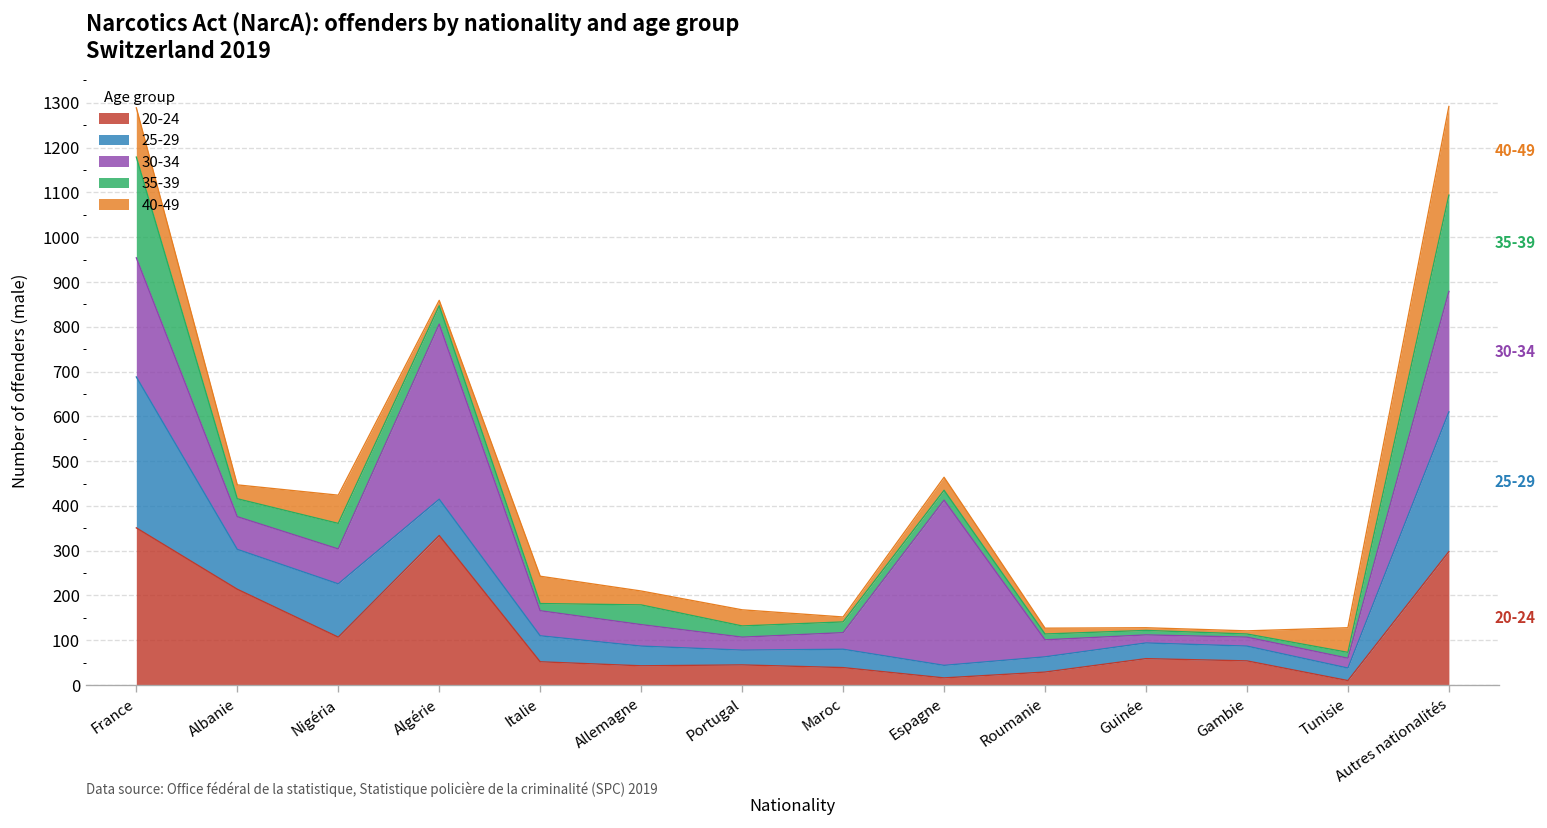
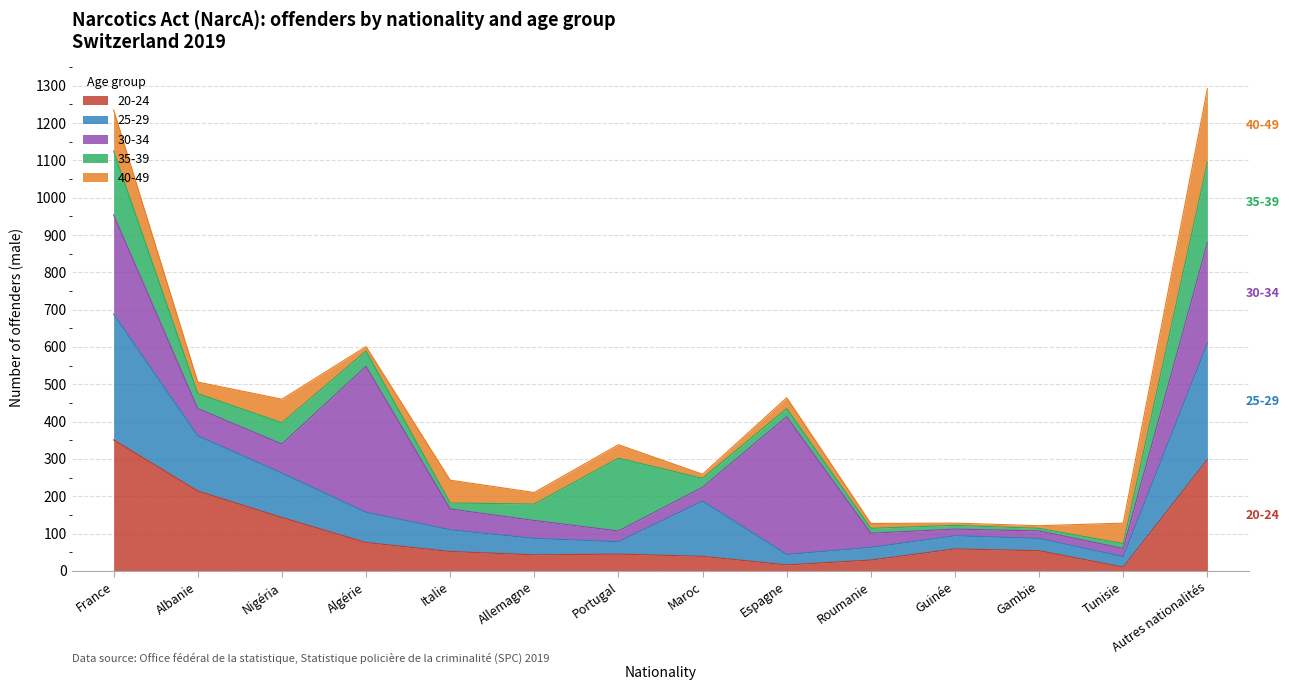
35-39, France: 230 -> 170
25-29, Albanie: 90 -> 150
20-24, Nigéria: 110 -> 140
20-24, Algérie: 330 -> 80
35-39, Portugal: 30 -> 200
25-29, Maroc: 40 -> 150
